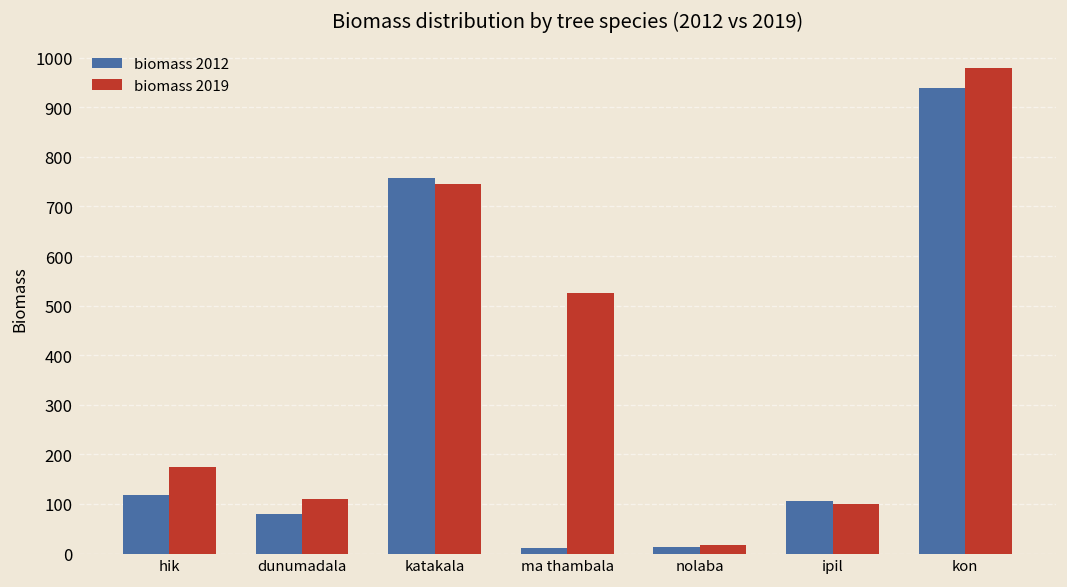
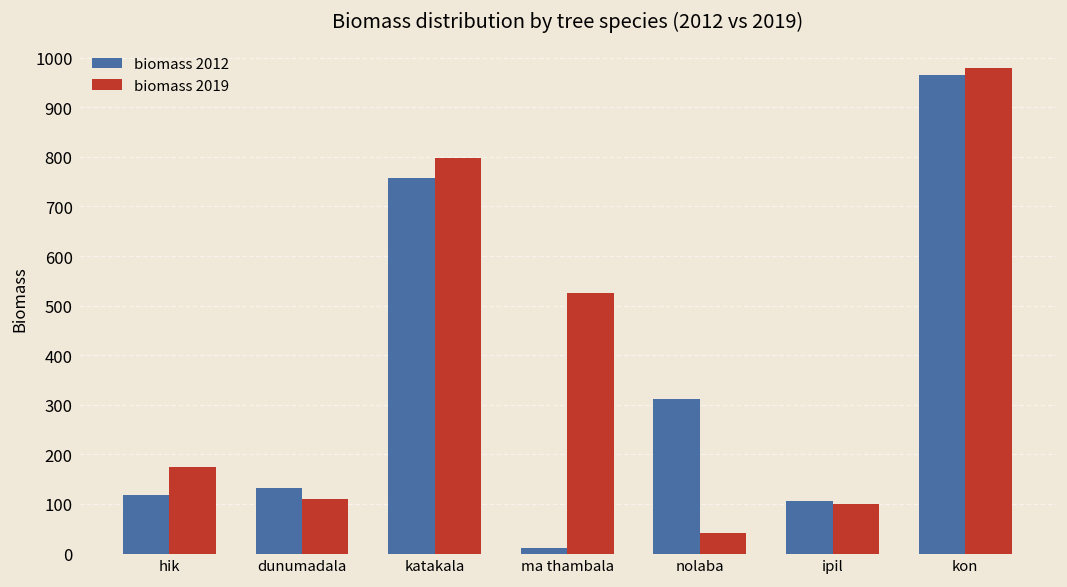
biomass 2012, dunumadala: 80 -> 130
biomass 2019, katakala: 750 -> 800
biomass 2012, nolaba: 10 -> 310
biomass 2019, nolaba: 20 -> 40
biomass 2012, kon: 940 -> 970
